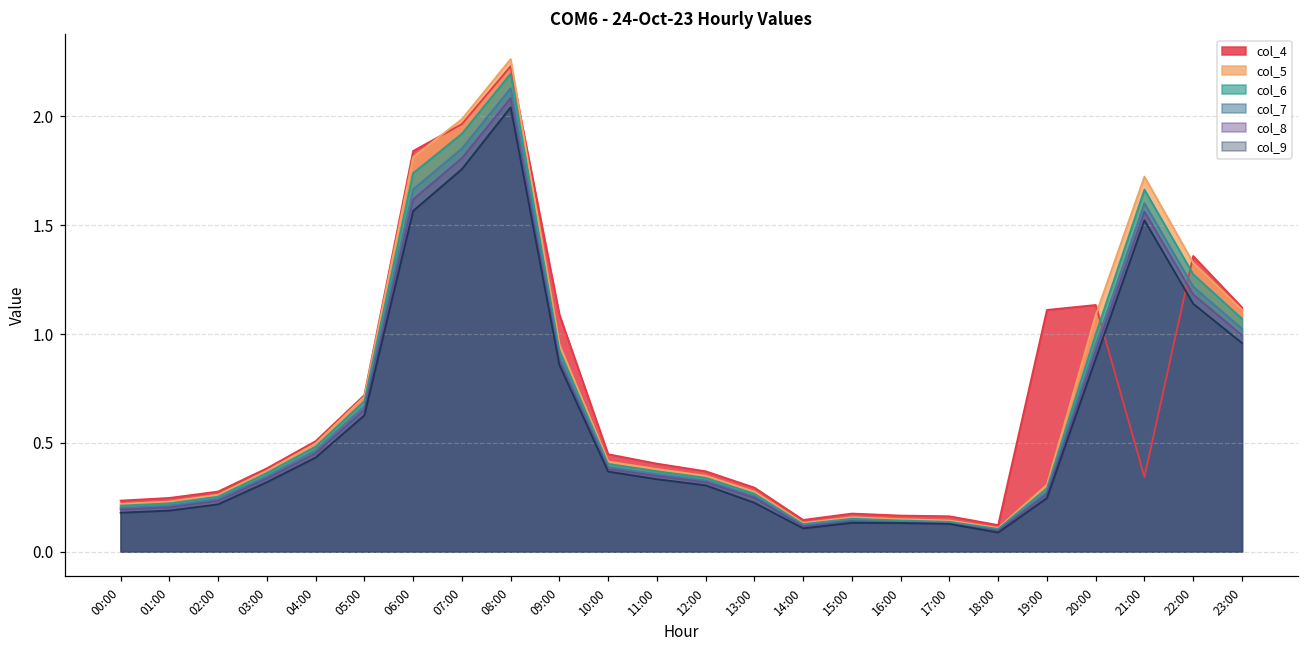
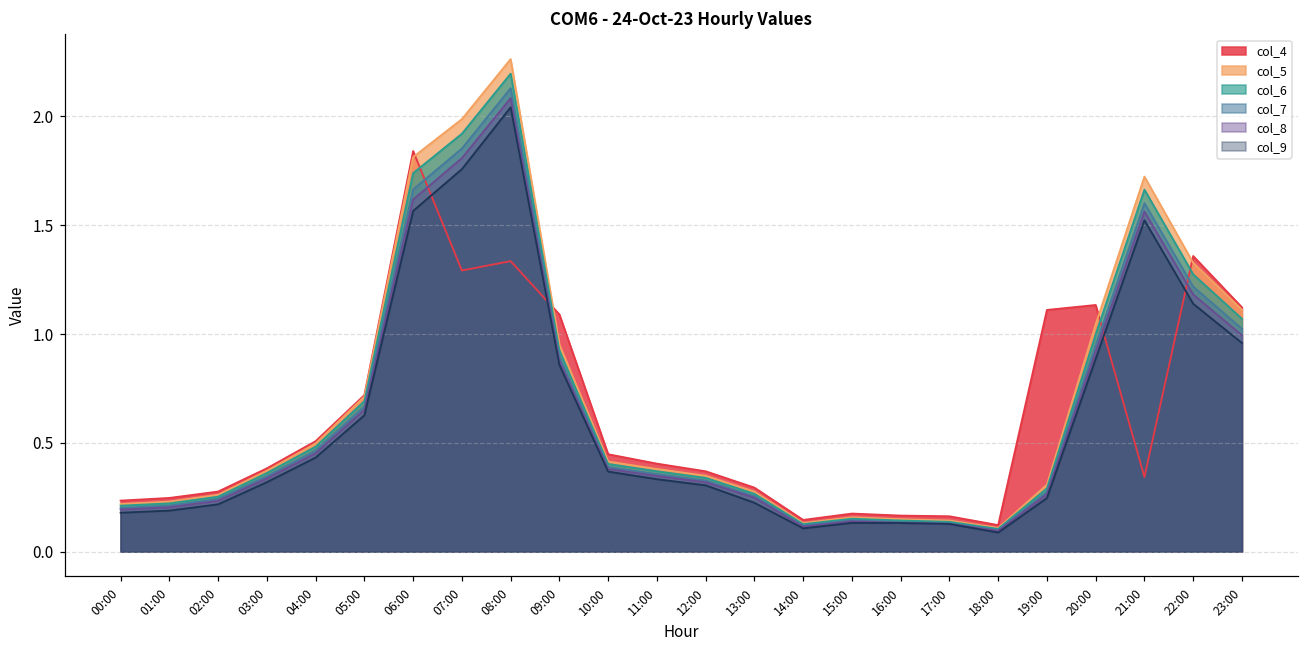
col_4, 07:00: 1.96 -> 1.29
col_4, 08:00: 2.23 -> 1.33
col_5, 20:00: 1.09 -> 1.05
